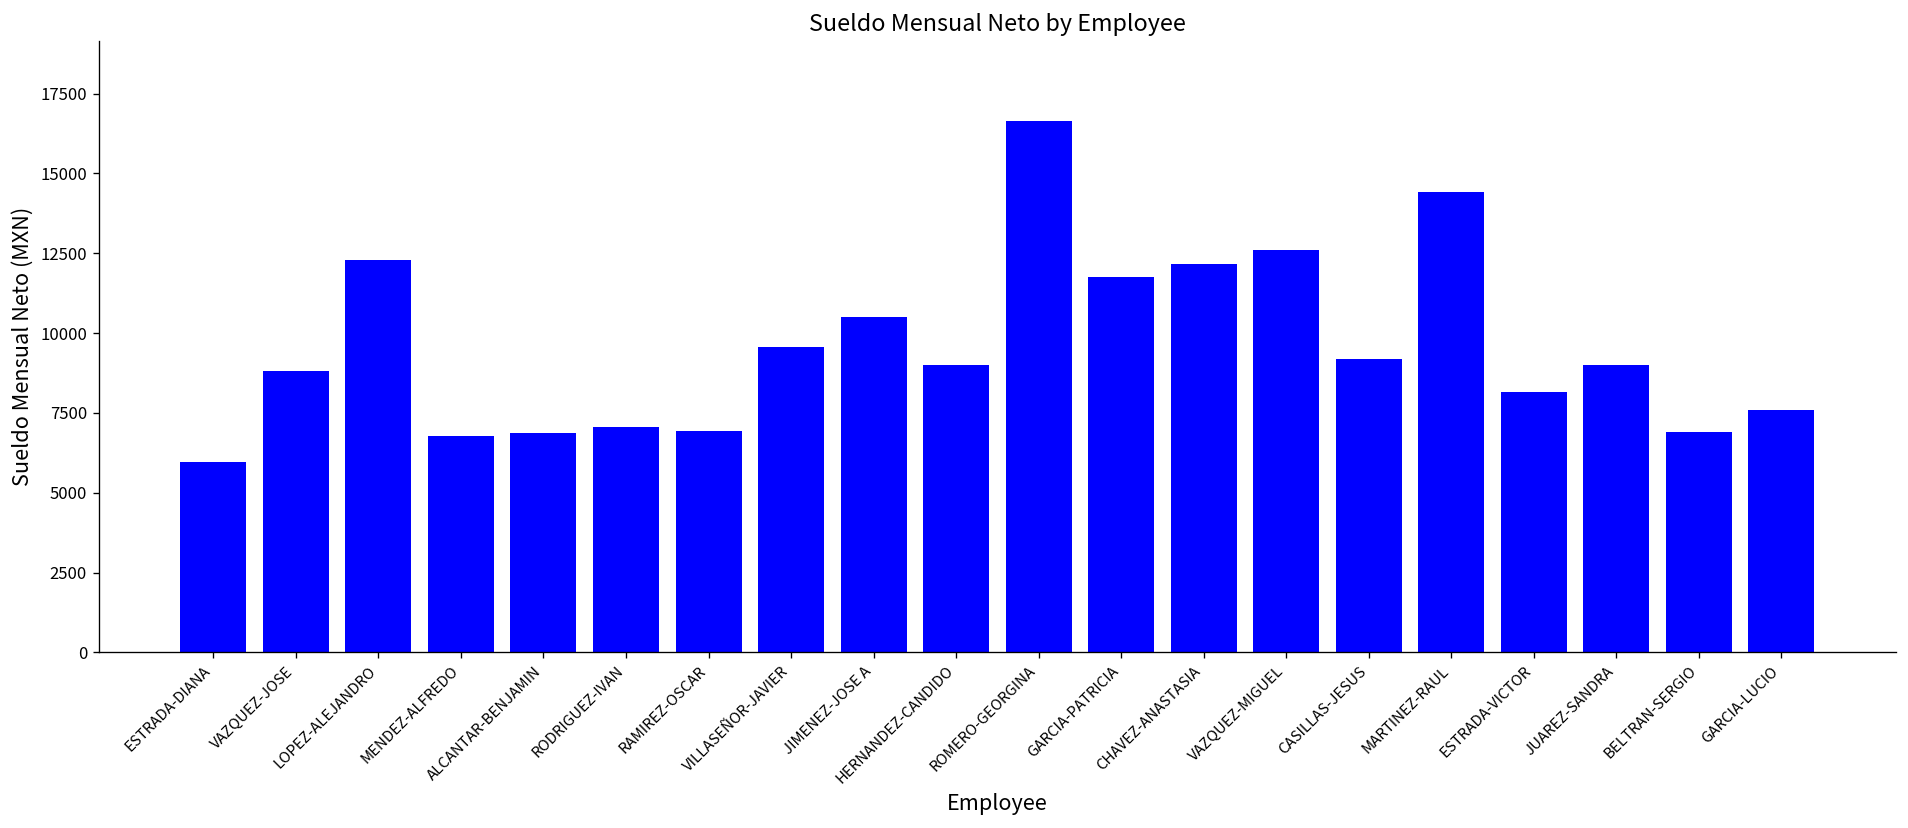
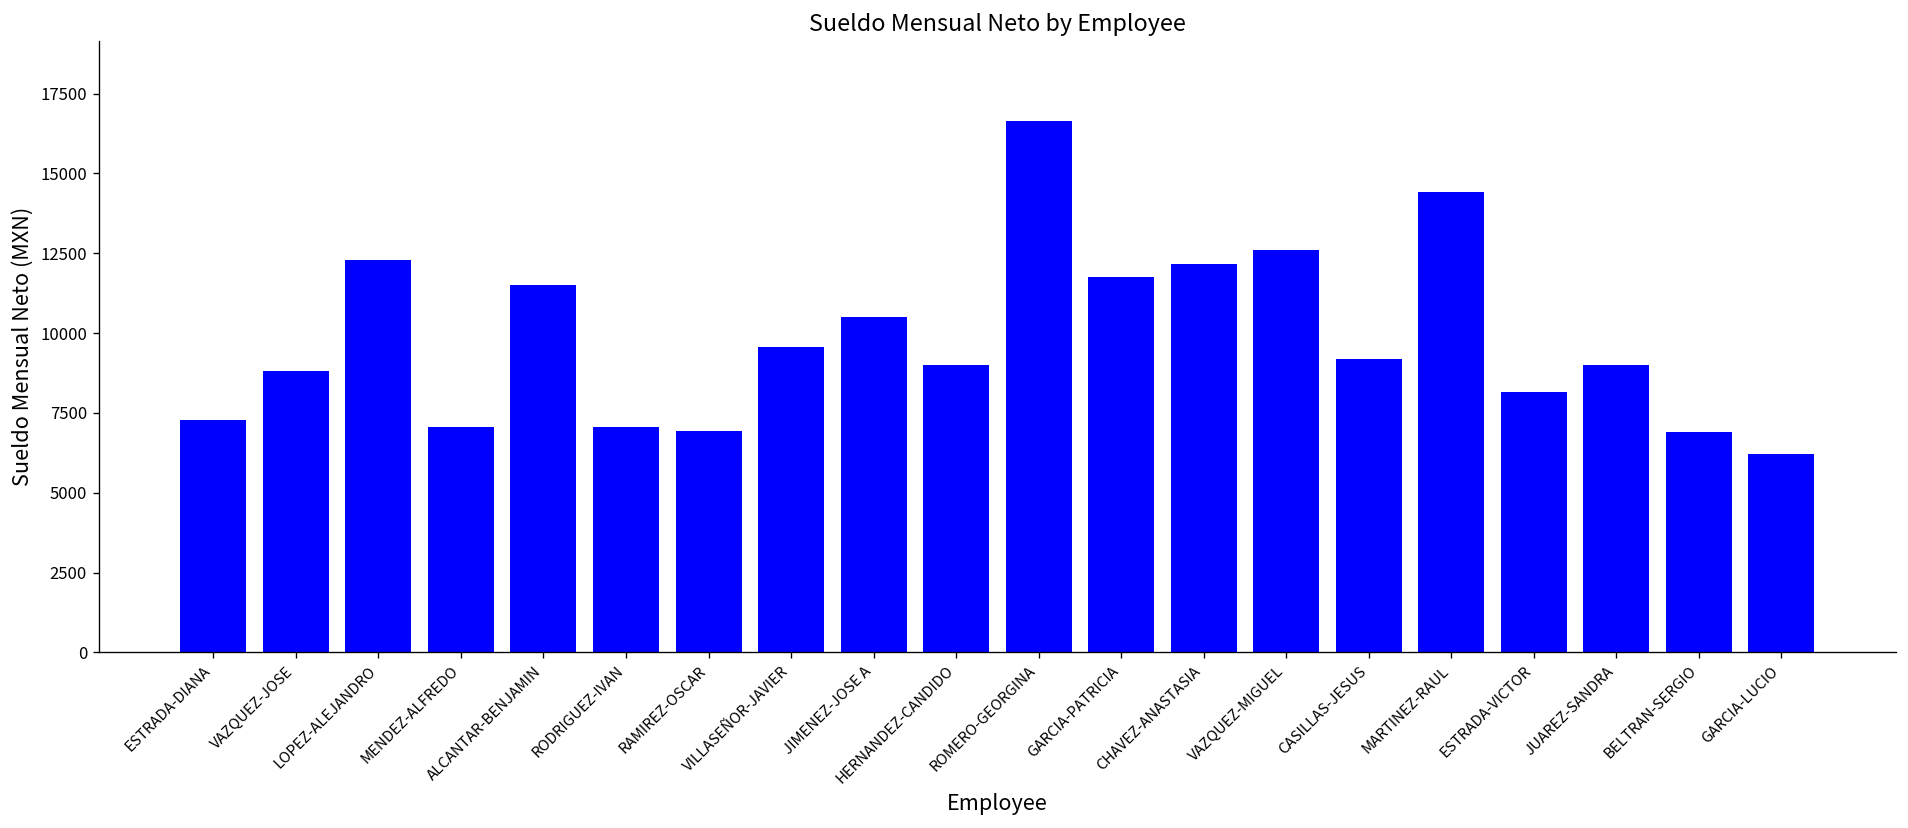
ESTRADA-DIANA: 6000 -> 7300
MENDEZ-ALFREDO: 6800 -> 7100
ALCANTAR-BENJAMIN: 6900 -> 11500
GARCIA-LUCIO: 7600 -> 6200
